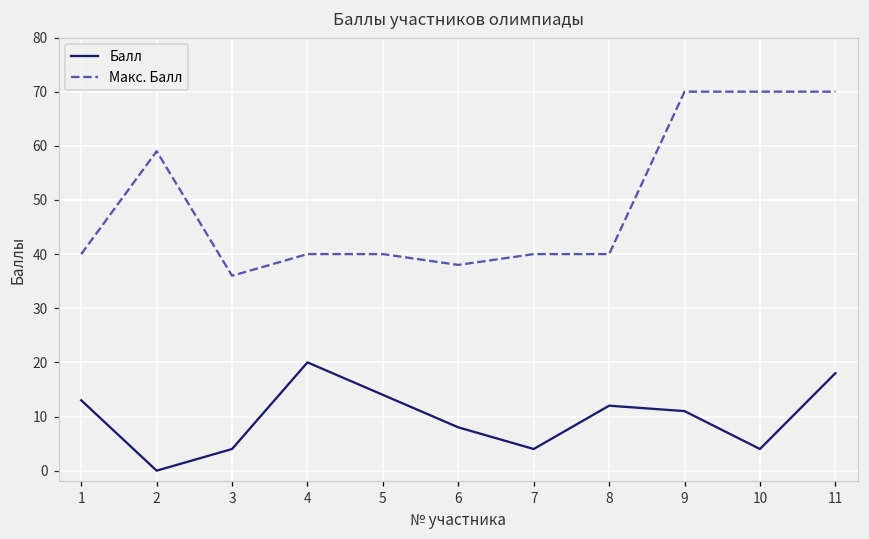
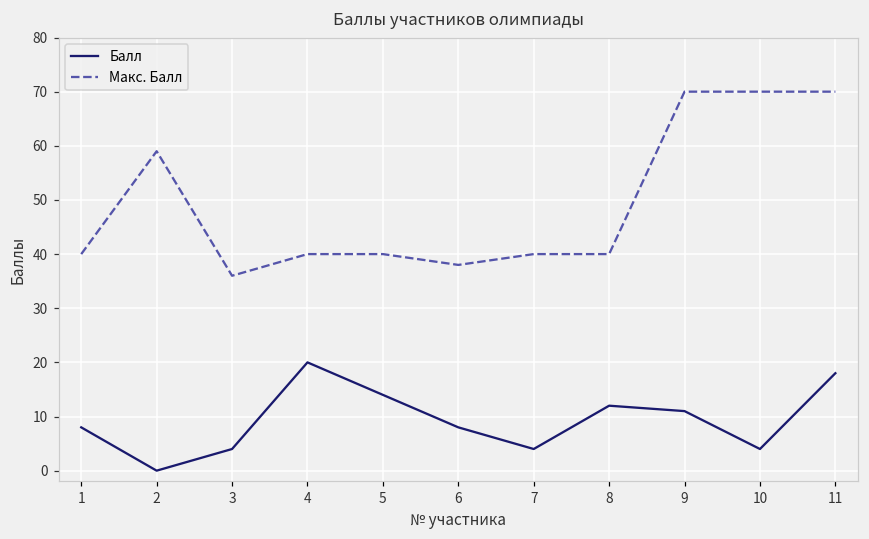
Балл, 1: 13 -> 8
